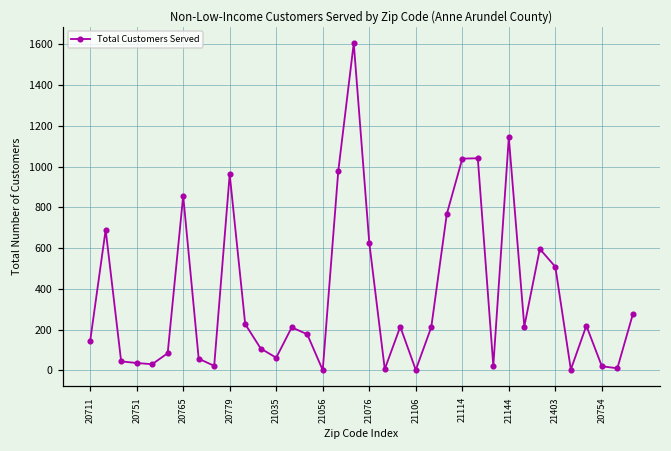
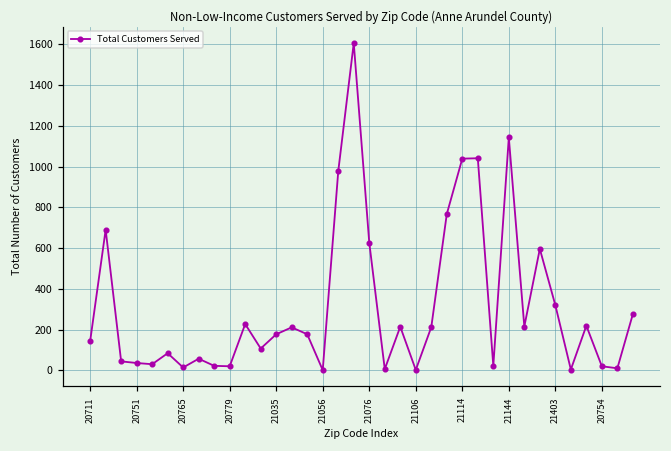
20765: 860 -> 10
20779: 960 -> 20
21035: 60 -> 180
21403: 510 -> 320
